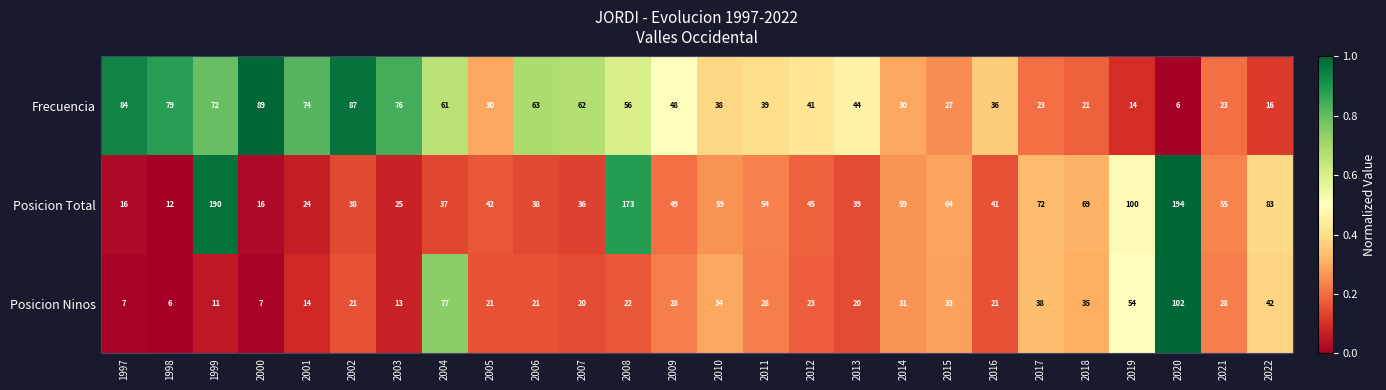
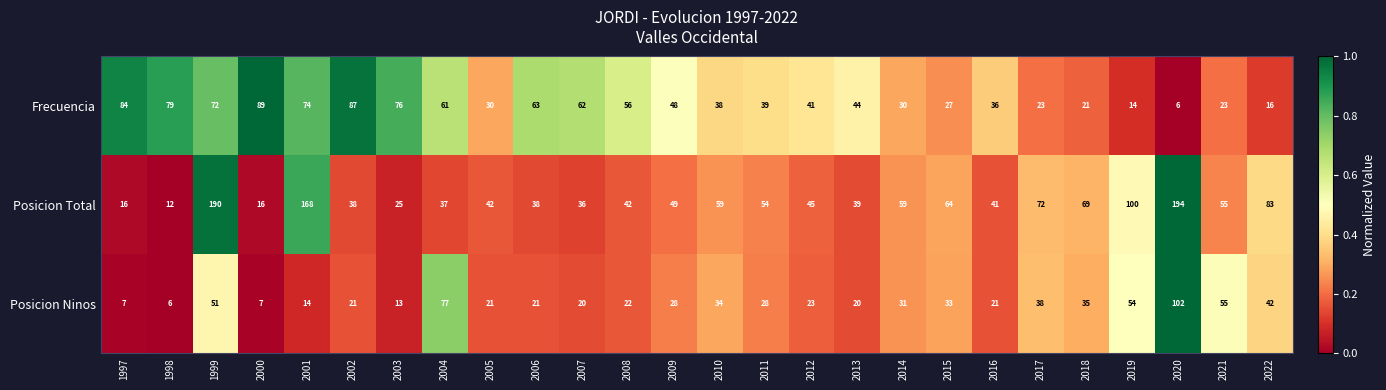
Posicion Total, 2001: 24 -> 168
Posicion Total, 2008: 173 -> 42
Posicion Ninos, 1999: 11 -> 51
Posicion Ninos, 2021: 28 -> 55
